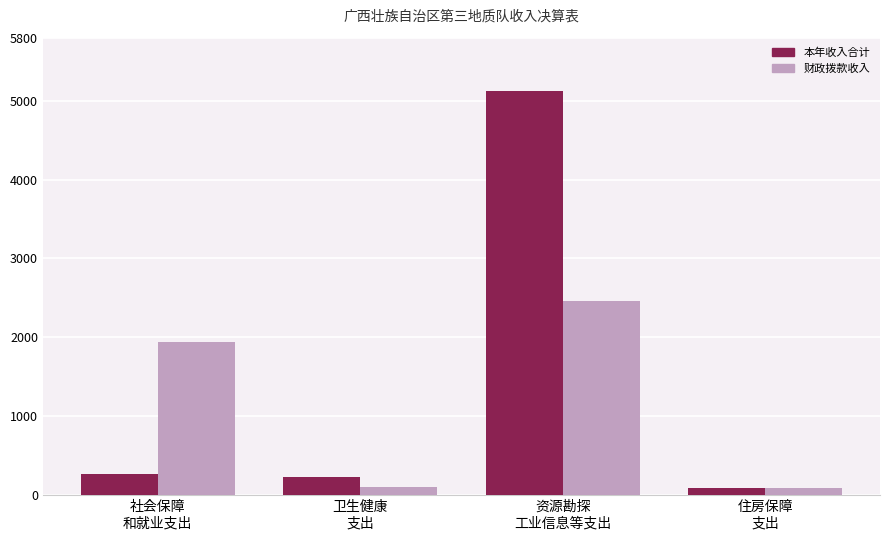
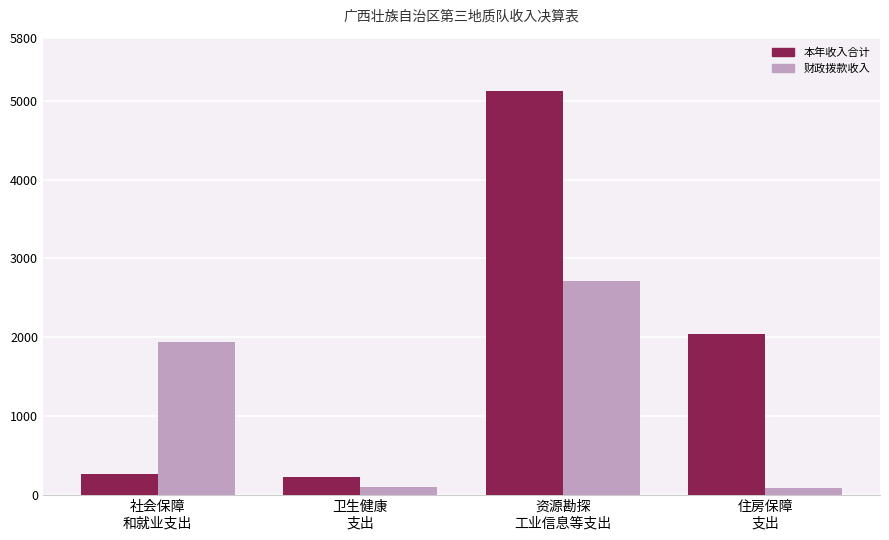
财政拨款收入, 资源勘探 工业信息等支出: 2500 -> 2700
本年收入合计, 住房保障 支出: 100 -> 2000
